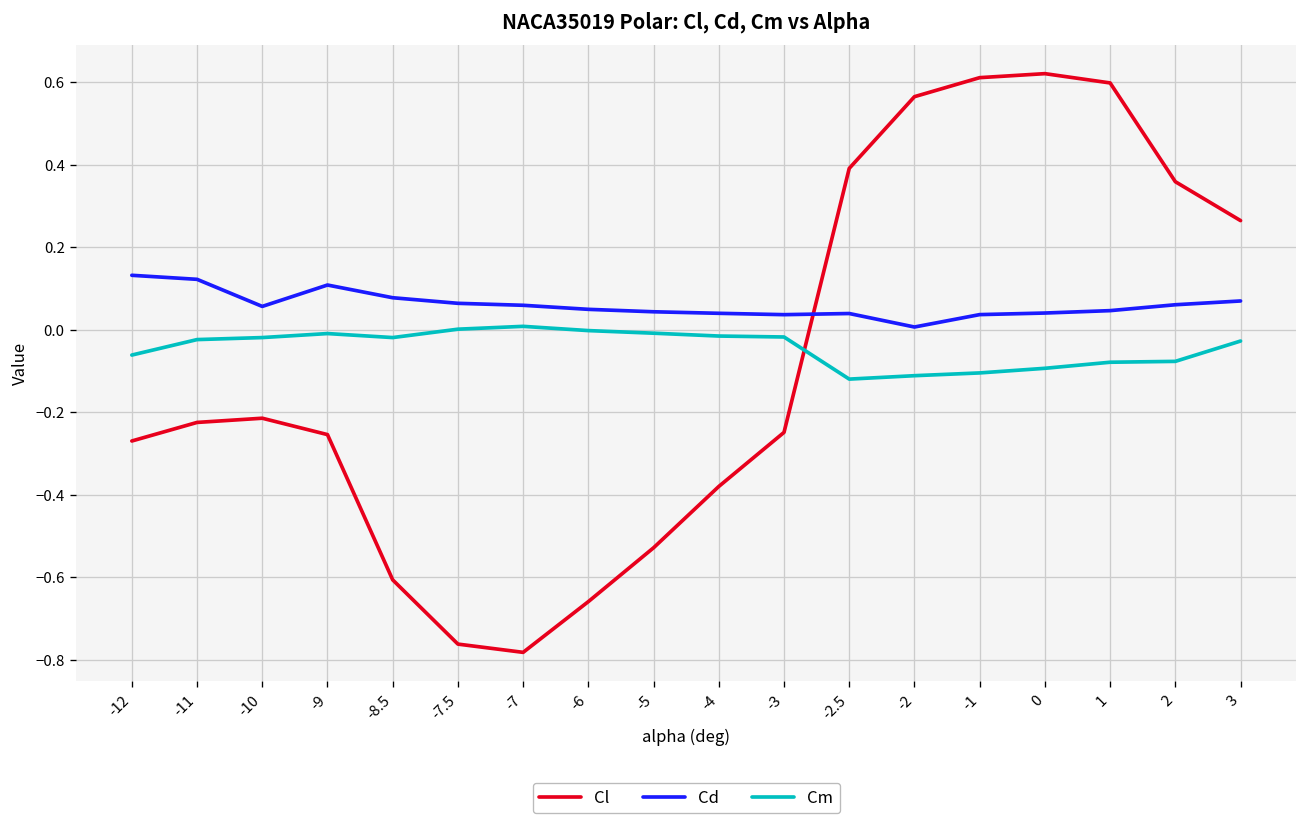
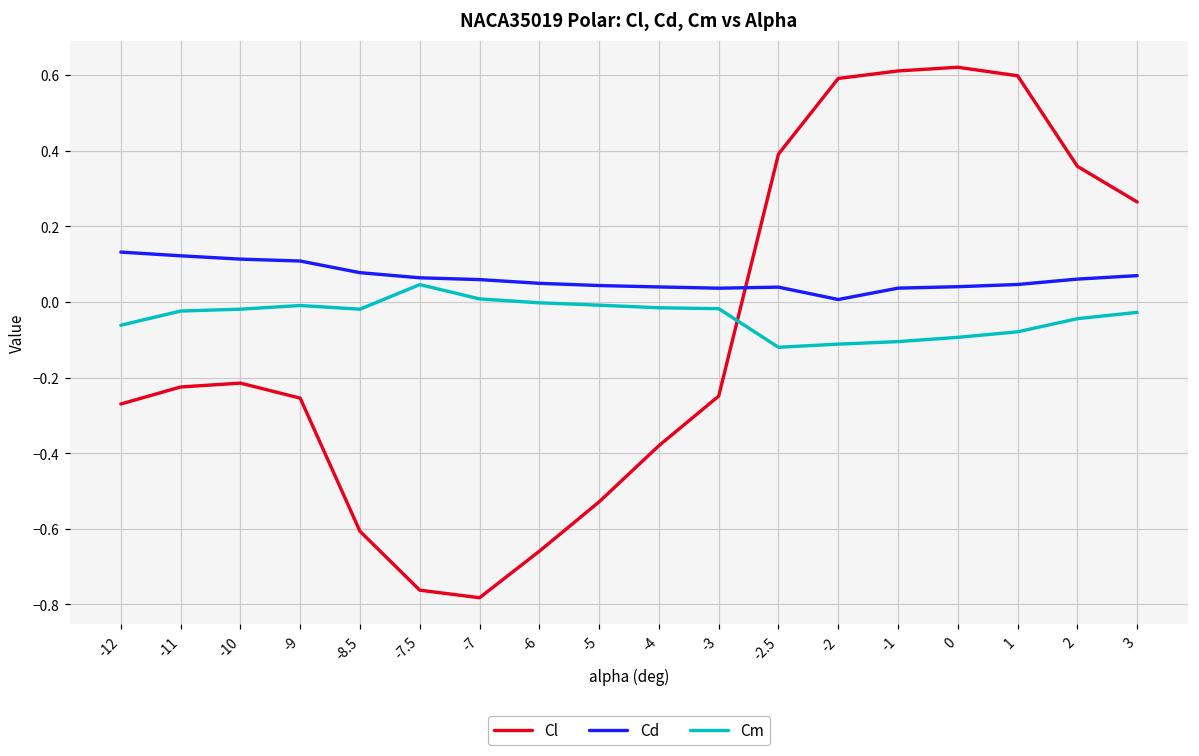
Cd, -10: 0.06 -> 0.11
Cm, -7.5: 0.00 -> 0.05
Cl, -2: 0.56 -> 0.59
Cm, 2: -0.08 -> -0.04
